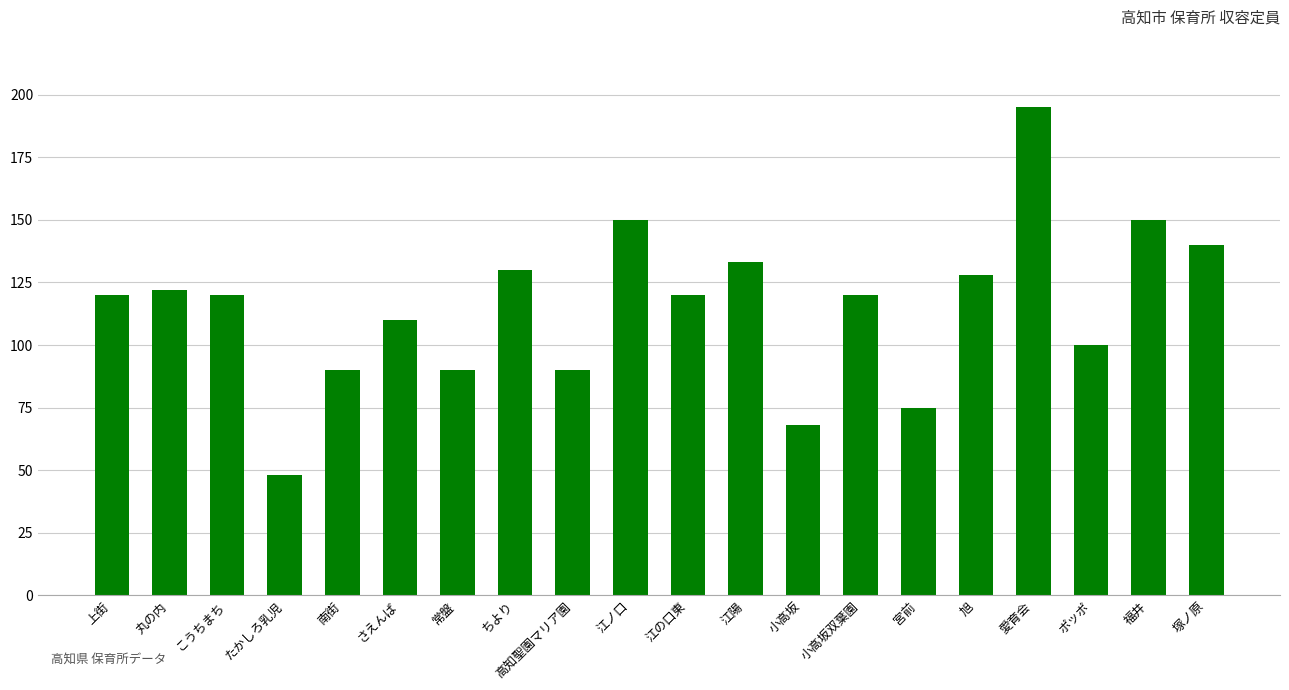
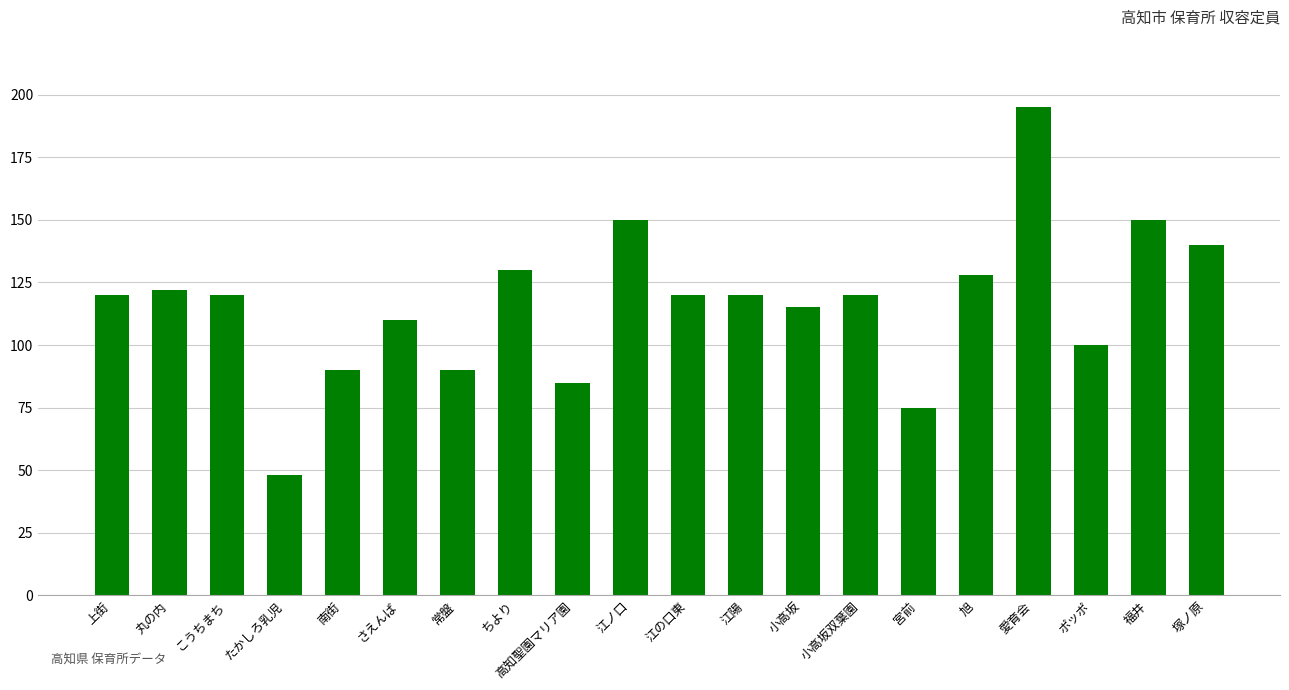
高知聖園マリア園: 90 -> 85
江陽: 133 -> 120
小高坂: 68 -> 115
